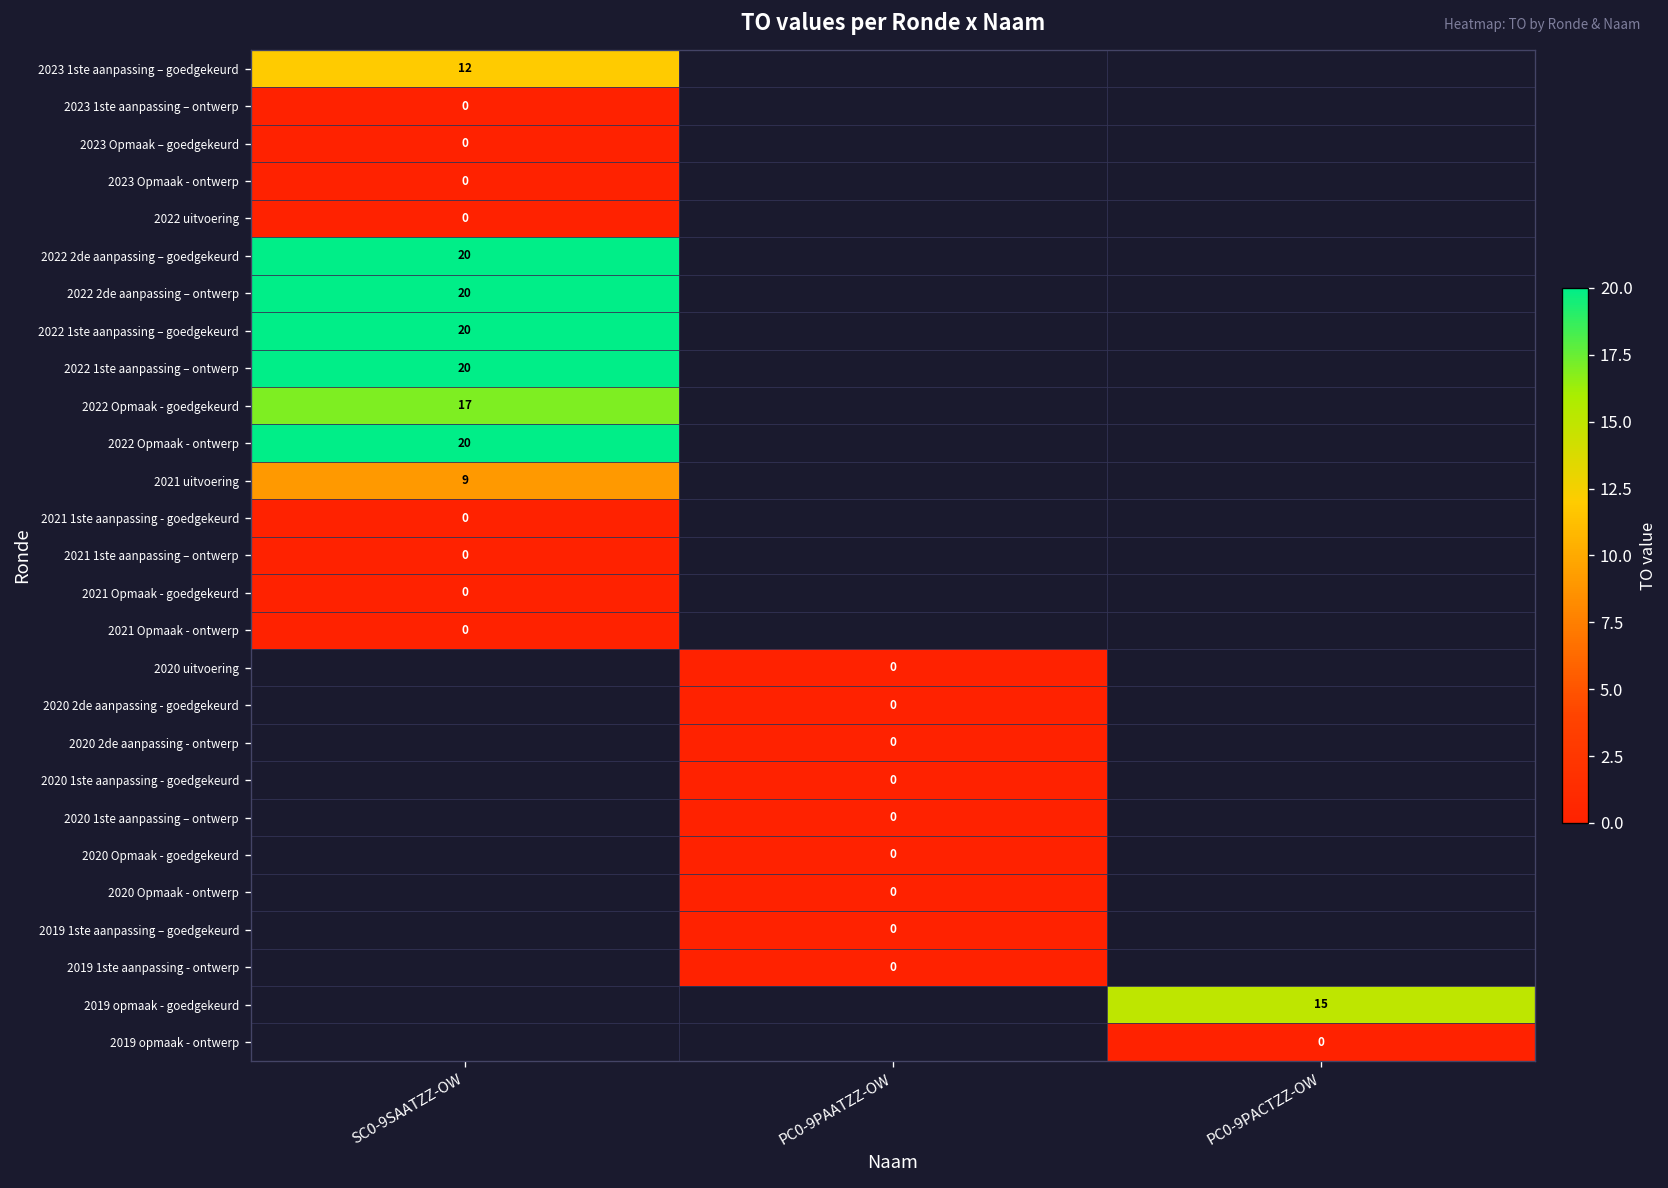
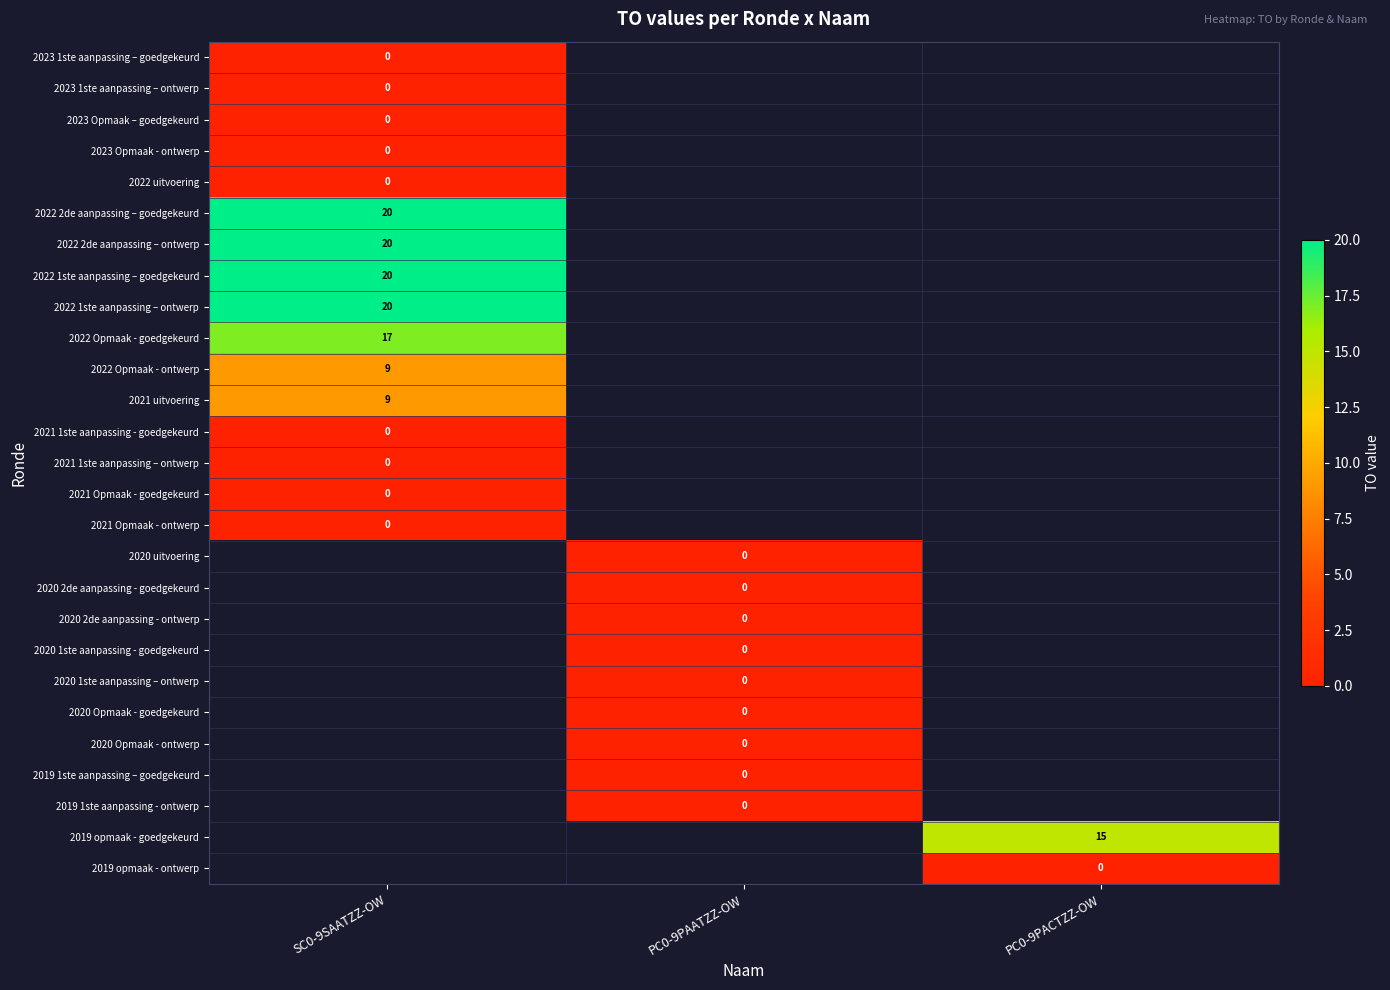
2023 1ste aanpassing – goedgekeurd, SC0-9SAATZZ-OW: 12 -> 0
2022 Opmaak - ontwerp, SC0-9SAATZZ-OW: 20 -> 9
